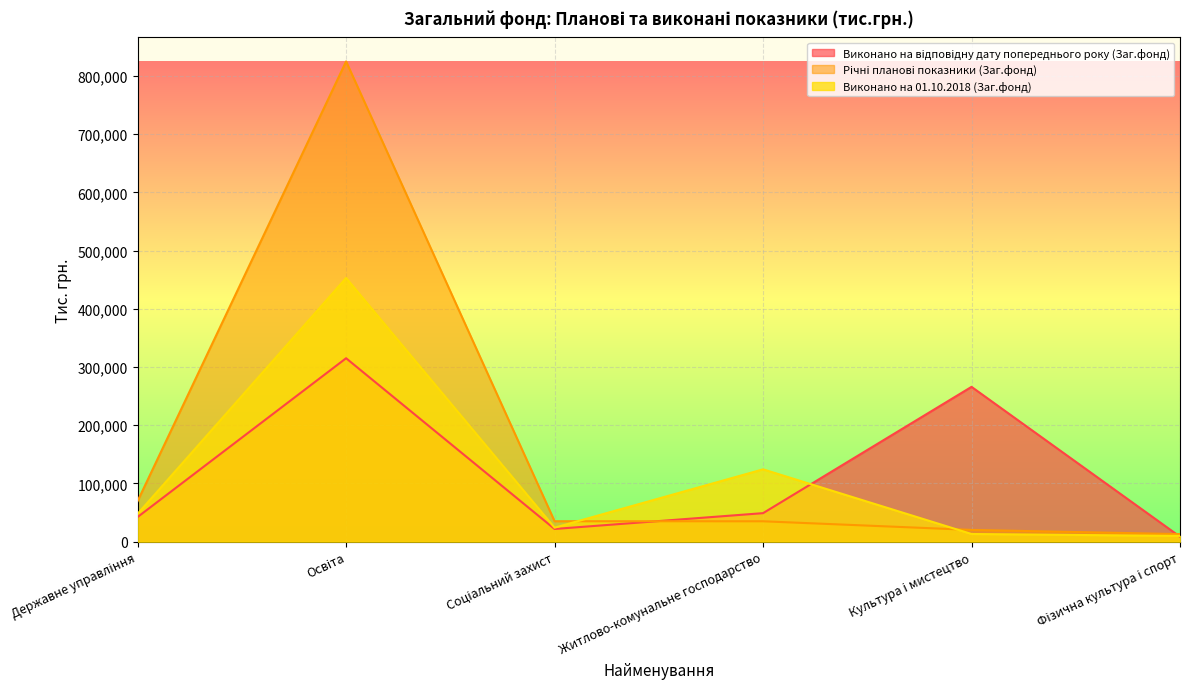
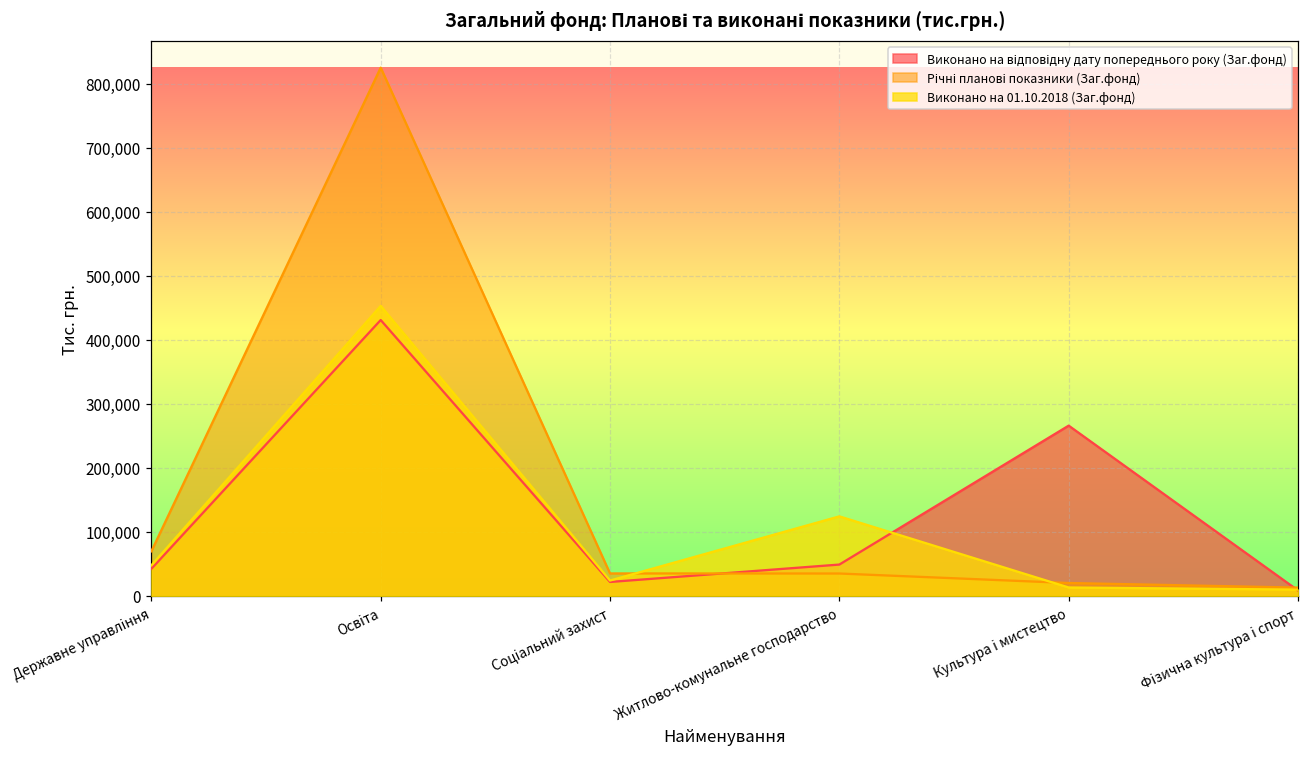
Виконано на відповідну дату попереднього року (Заг.фонд), Освіта: 320,000 -> 430,000
